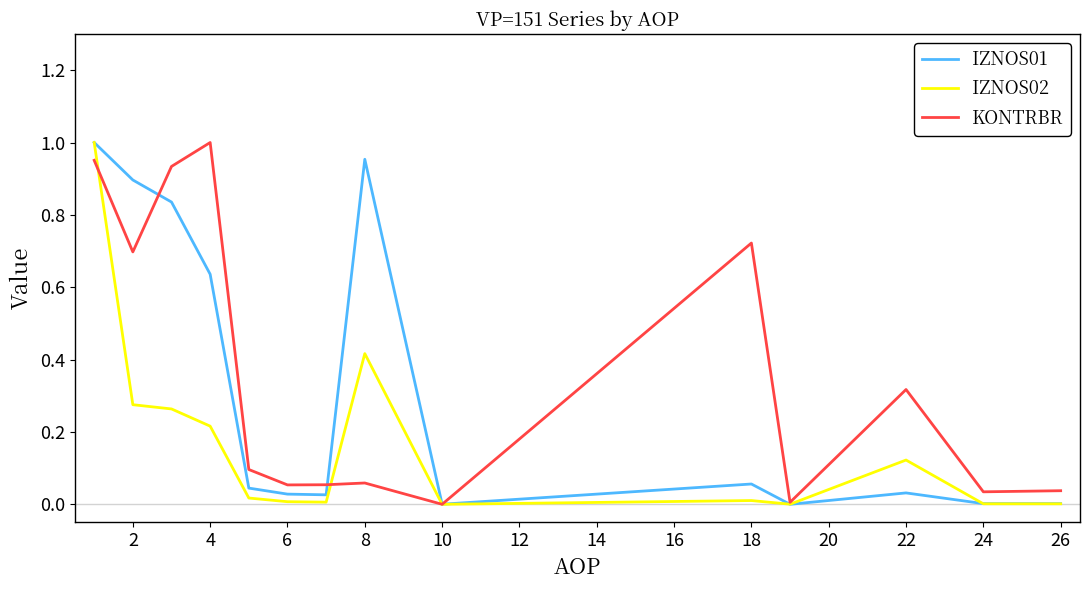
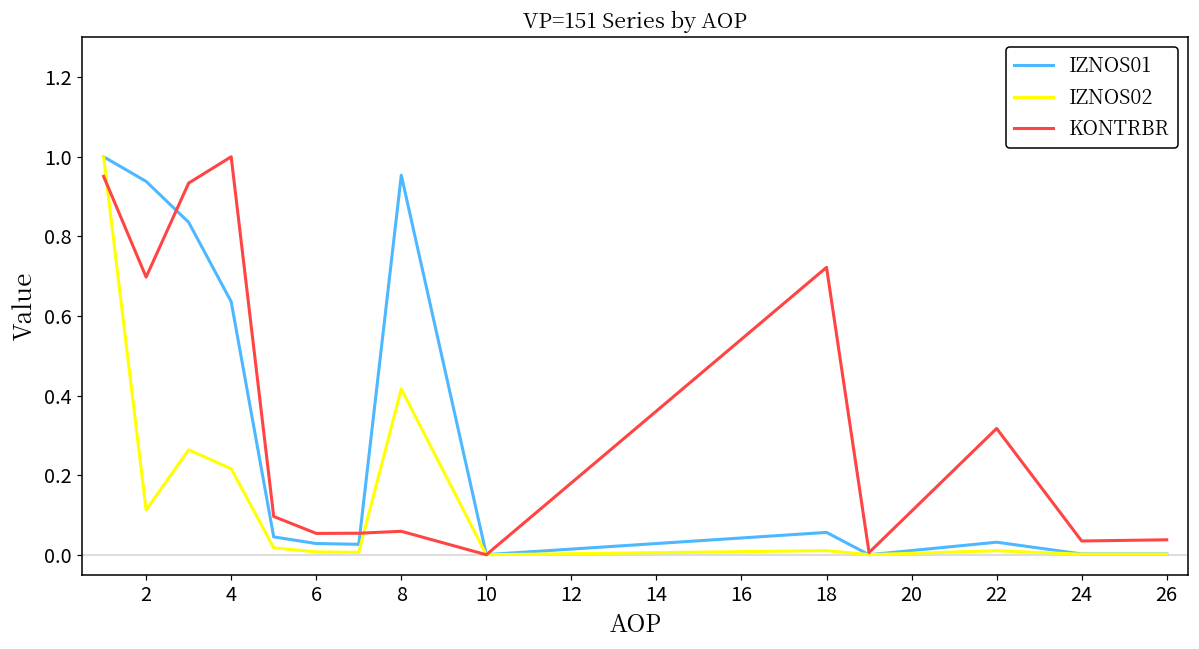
IZNOS01, 2: 0.90 -> 0.94
IZNOS02, 2: 0.28 -> 0.11
IZNOS02, 22: 0.12 -> 0.01
